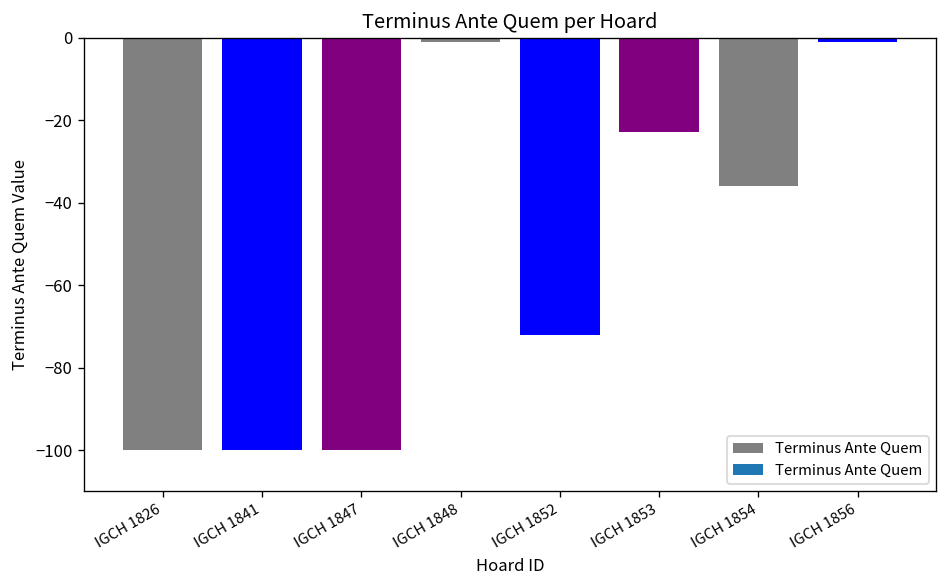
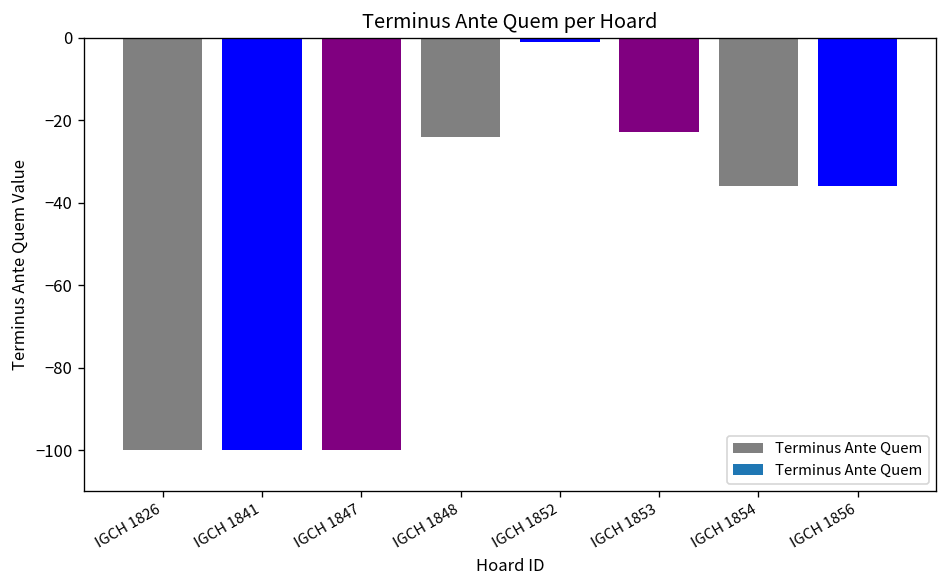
IGCH 1848: -1 -> -24
IGCH 1852: -72 -> -1
IGCH 1856: -1 -> -36
